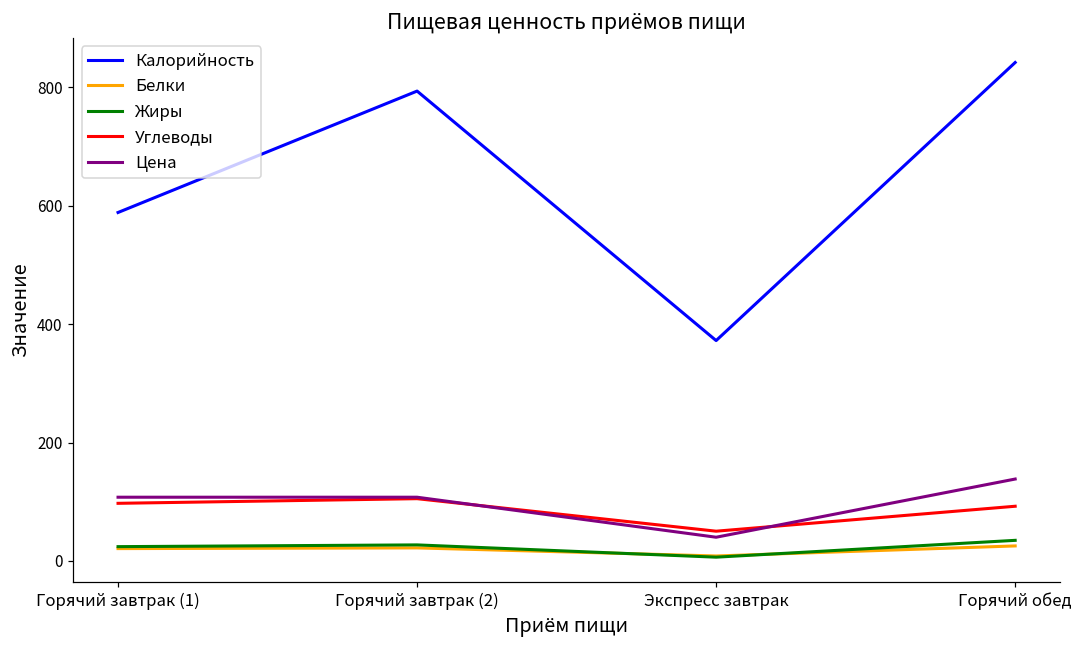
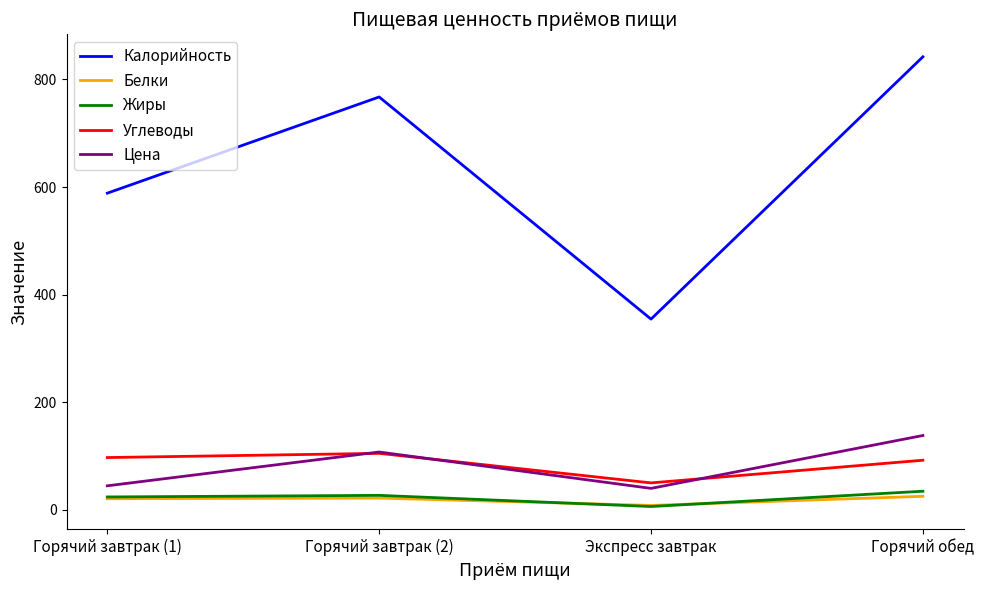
Цена, Горячий завтрак (1): 110 -> 40
Калорийность, Горячий завтрак (2): 790 -> 770
Калорийность, Экспресс завтрак: 370 -> 350
